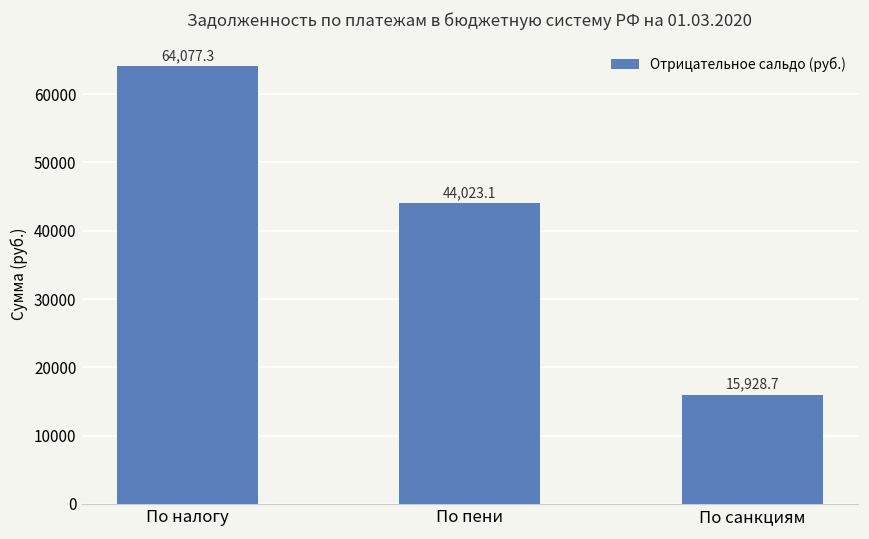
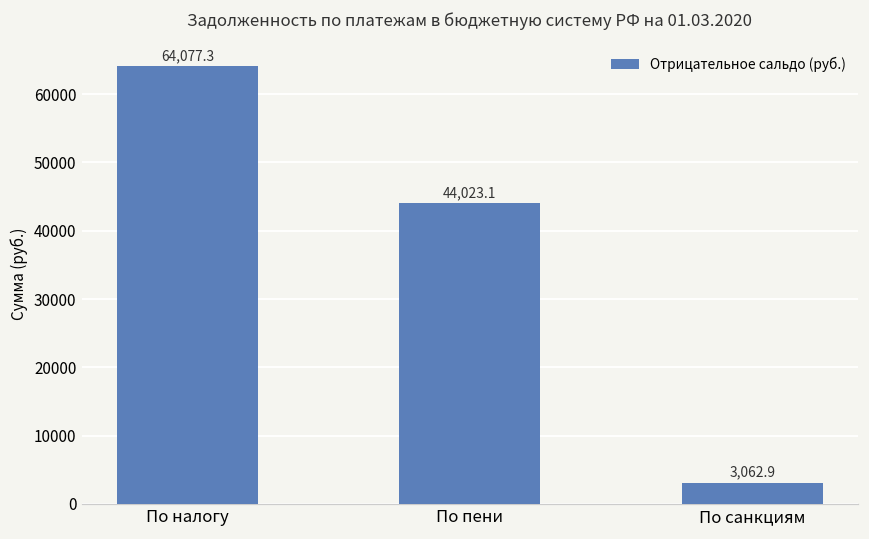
По санкциям: 15,928.7 -> 3,062.9
